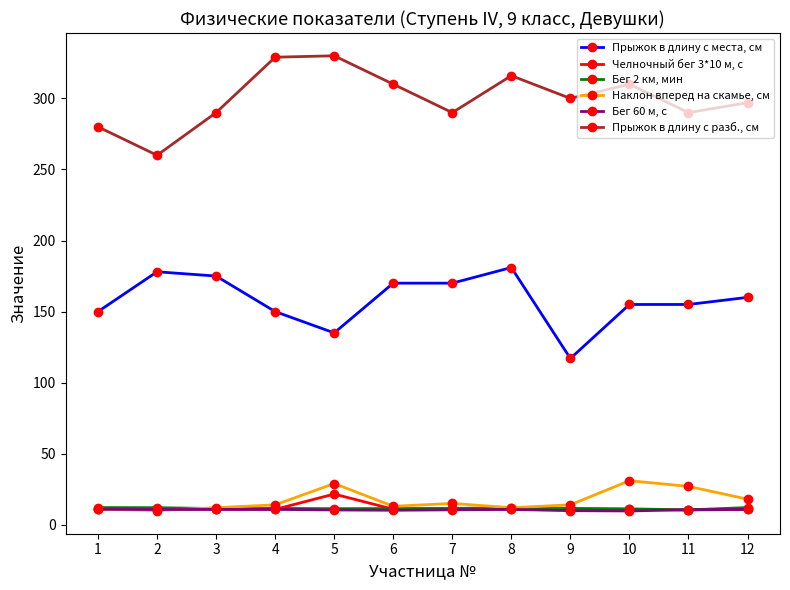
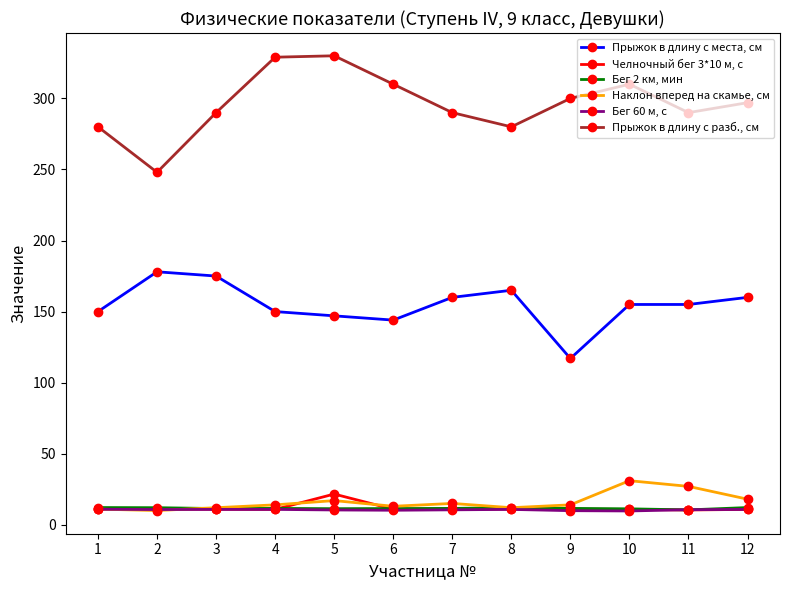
Прыжок в длину с разб., см, 2: 260 -> 248
Прыжок в длину с места, см, 5: 135 -> 147
Наклон вперед на скамье, см, 5: 29 -> 17
Прыжок в длину с места, см, 6: 170 -> 144
Прыжок в длину с места, см, 7: 170 -> 160
Прыжок в длину с места, см, 8: 181 -> 165
Прыжок в длину с разб., см, 8: 316 -> 280
